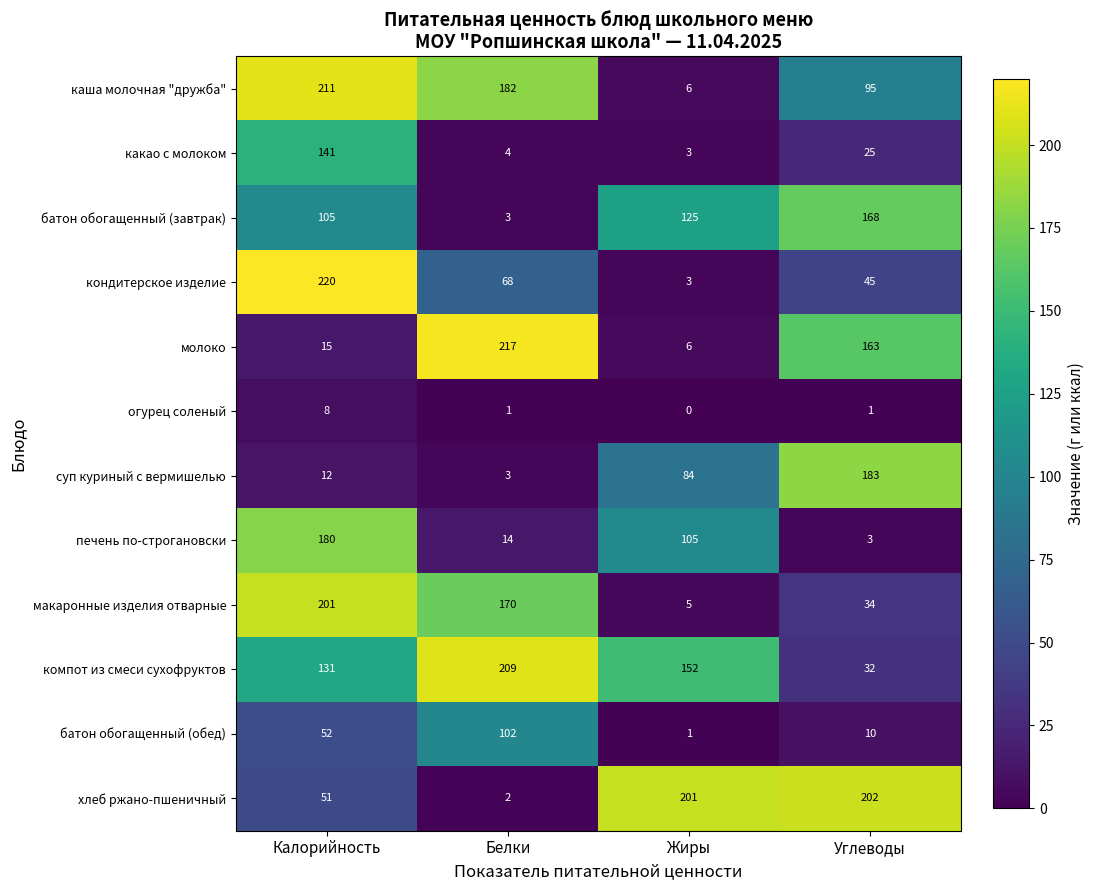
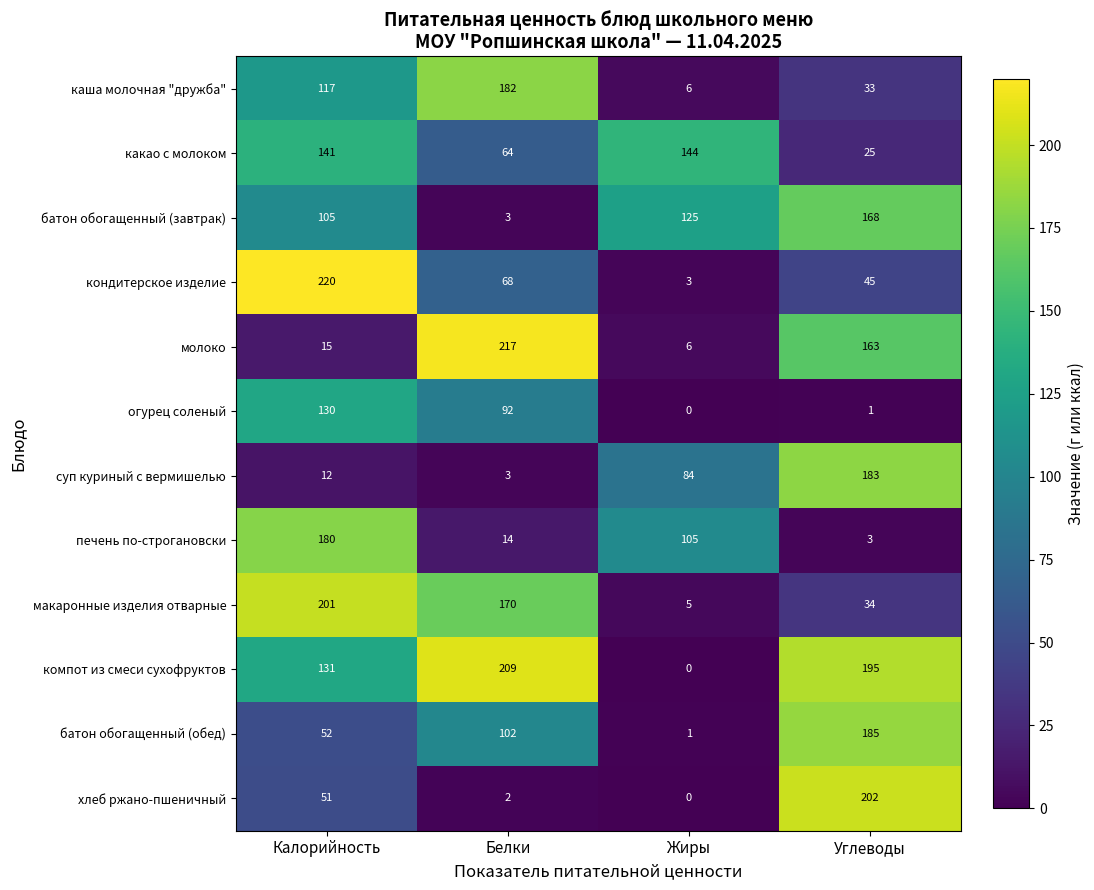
каша молочная "дружба", Калорийность: 211 -> 117
каша молочная "дружба", Углеводы: 95 -> 33
какао с молоком, Белки: 4 -> 64
какао с молоком, Жиры: 3 -> 144
огурец соленый, Калорийность: 8 -> 130
огурец соленый, Белки: 1 -> 92
компот из смеси сухофруктов, Жиры: 152 -> 0
компот из смеси сухофруктов, Углеводы: 32 -> 195
батон обогащенный (обед), Углеводы: 10 -> 185
хлеб ржано-пшеничный, Жиры: 201 -> 0
